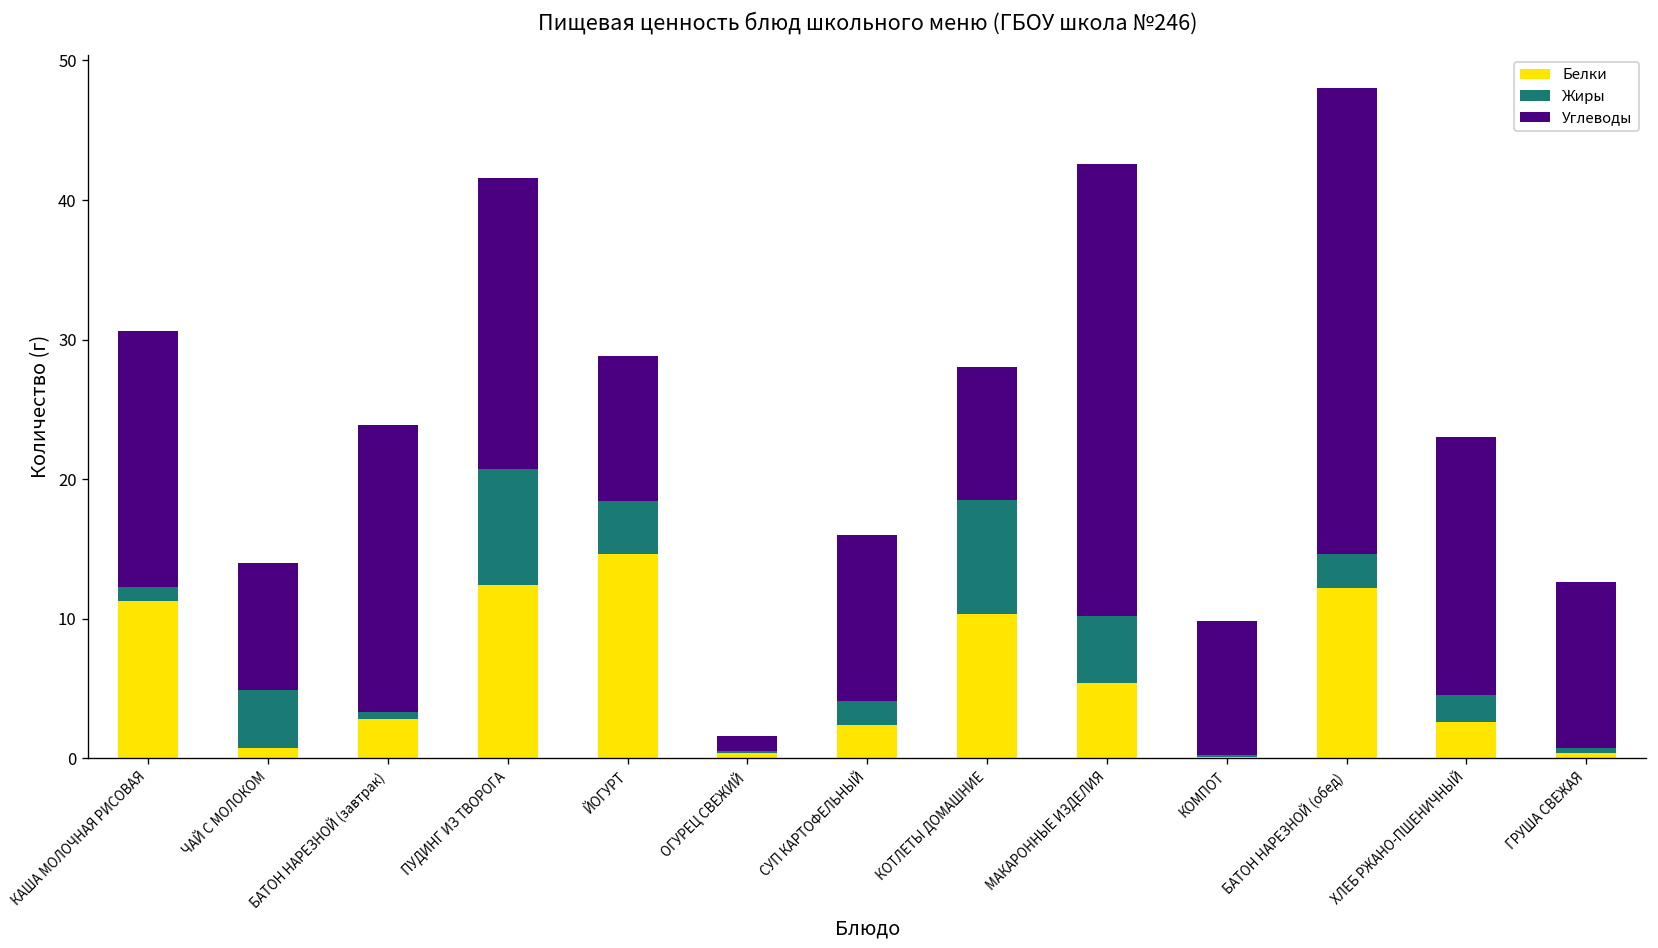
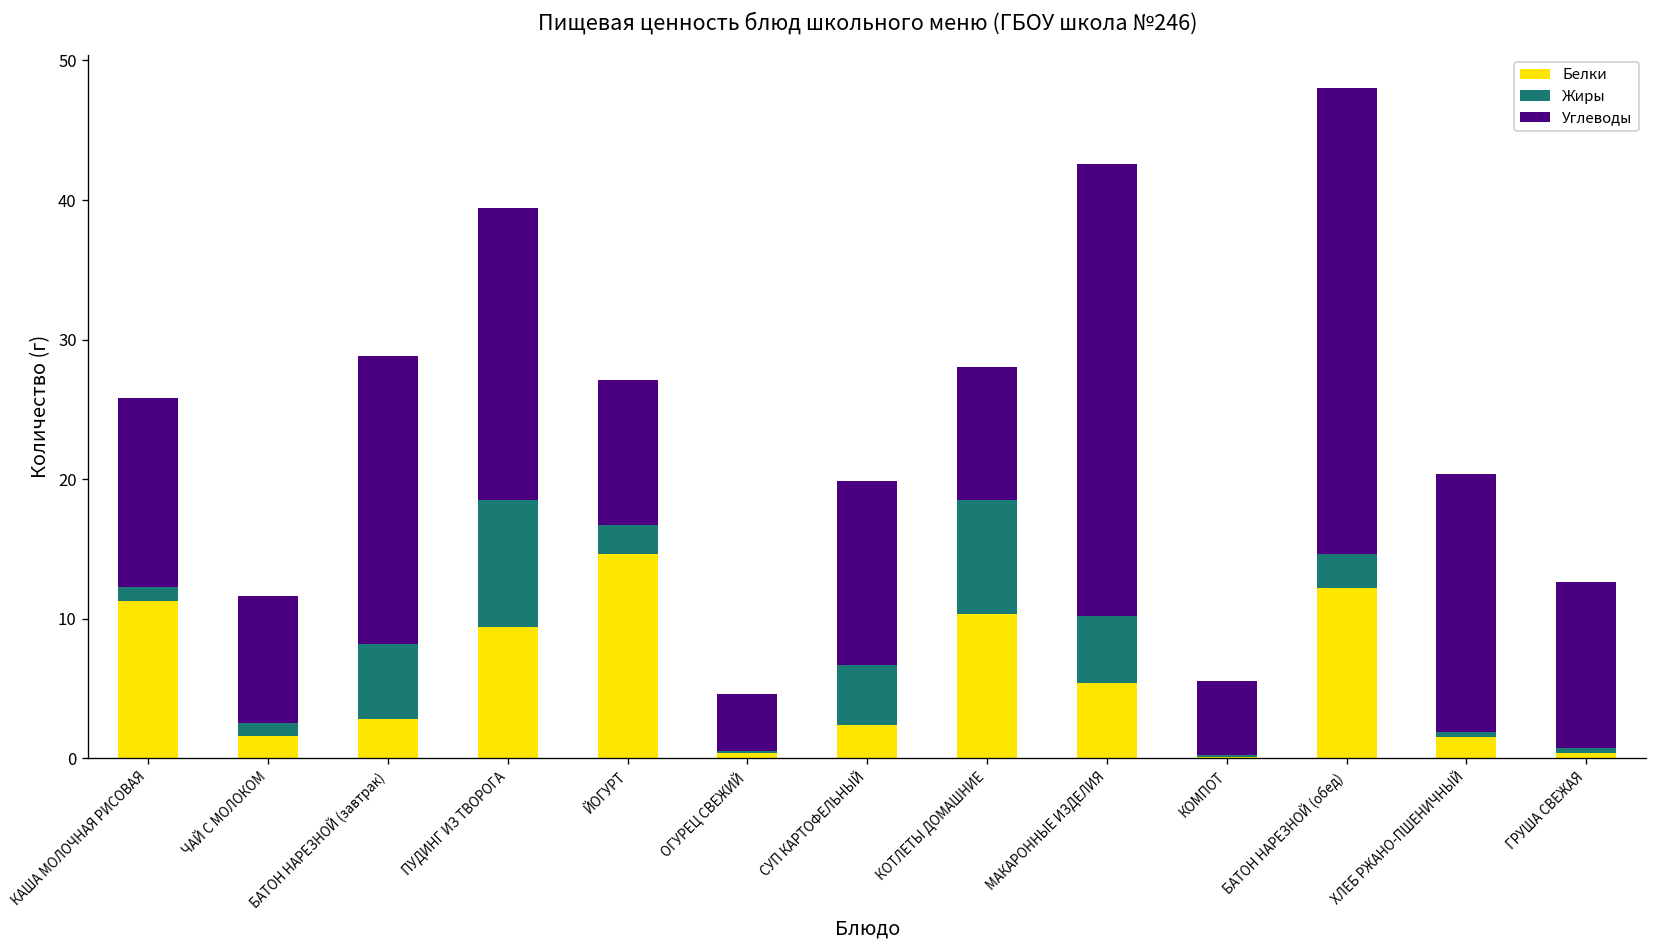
Углеводы, КАША МОЛОЧНАЯ РИСОВАЯ: 18.3 -> 13.5
Белки, ЧАЙ С МОЛОКОМ: 0.7 -> 1.6
Жиры, ЧАЙ С МОЛОКОМ: 4.2 -> 0.9
Жиры, БАТОН НАРЕЗНОЙ (завтрак): 0.5 -> 5.4
Белки, ПУДИНГ ИЗ ТВОРОГА: 12.4 -> 9.4
Жиры, ПУДИНГ ИЗ ТВОРОГА: 8.3 -> 9.1
Жиры, ЙОГУРТ: 3.8 -> 2.1
Углеводы, ОГУРЕЦ СВЕЖИЙ: 1.1 -> 4.1
Жиры, СУП КАРТОФЕЛЬНЫЙ: 1.7 -> 4.3
Углеводы, СУП КАРТОФЕЛЬНЫЙ: 11.9 -> 13.2
Углеводы, КОМПОТ: 9.6 -> 5.3
Белки, ХЛЕБ РЖАНО-ПШЕНИЧНЫЙ: 2.6 -> 1.5
Жиры, ХЛЕБ РЖАНО-ПШЕНИЧНЫЙ: 1.9 -> 0.4
